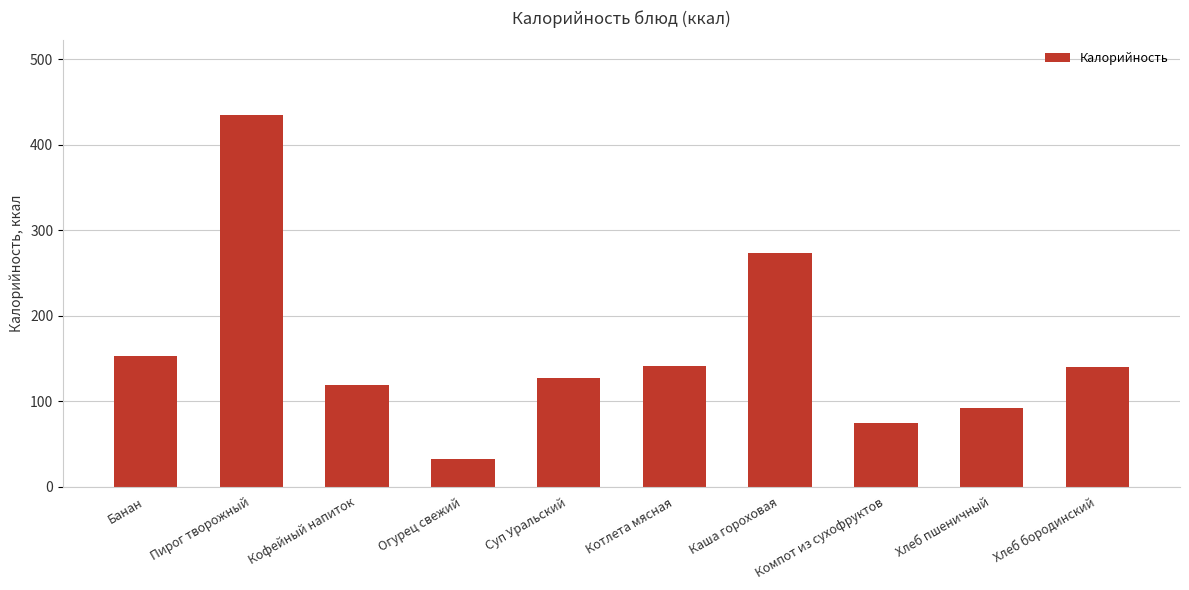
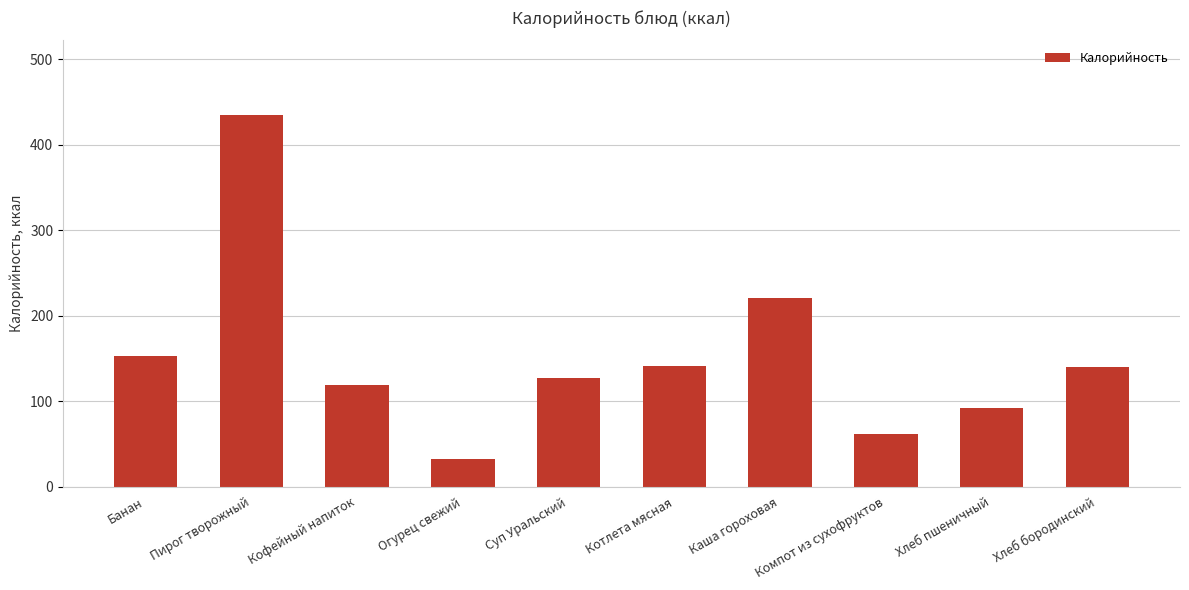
Каша гороховая: 270 -> 220
Компот из сухофруктов: 70 -> 60
